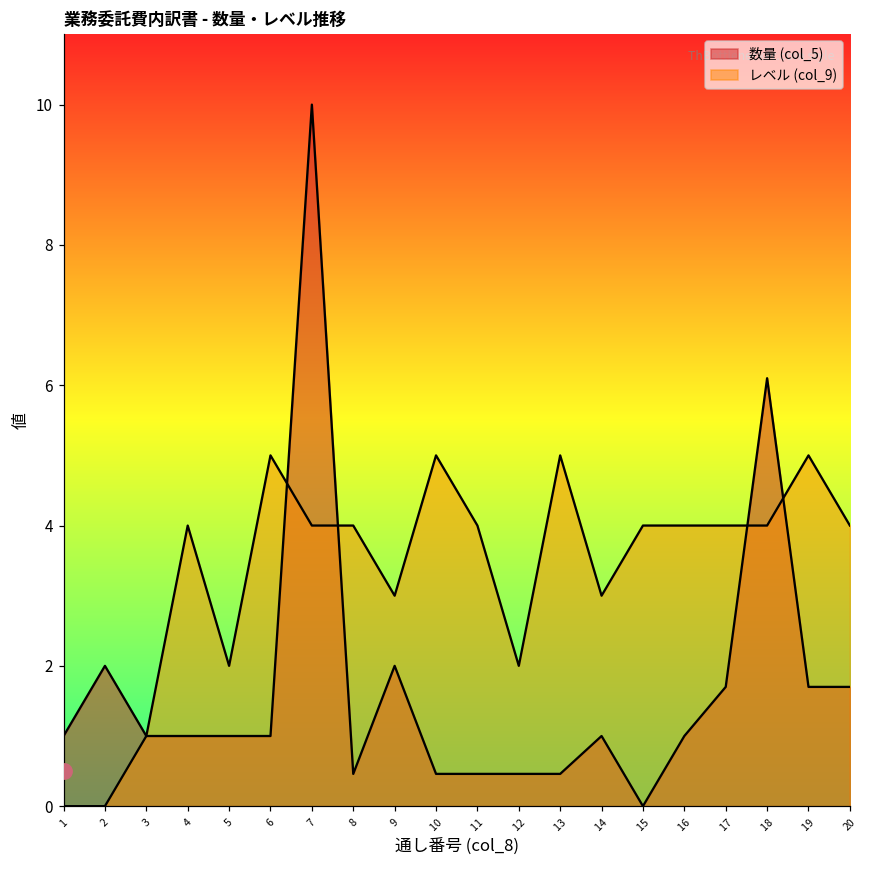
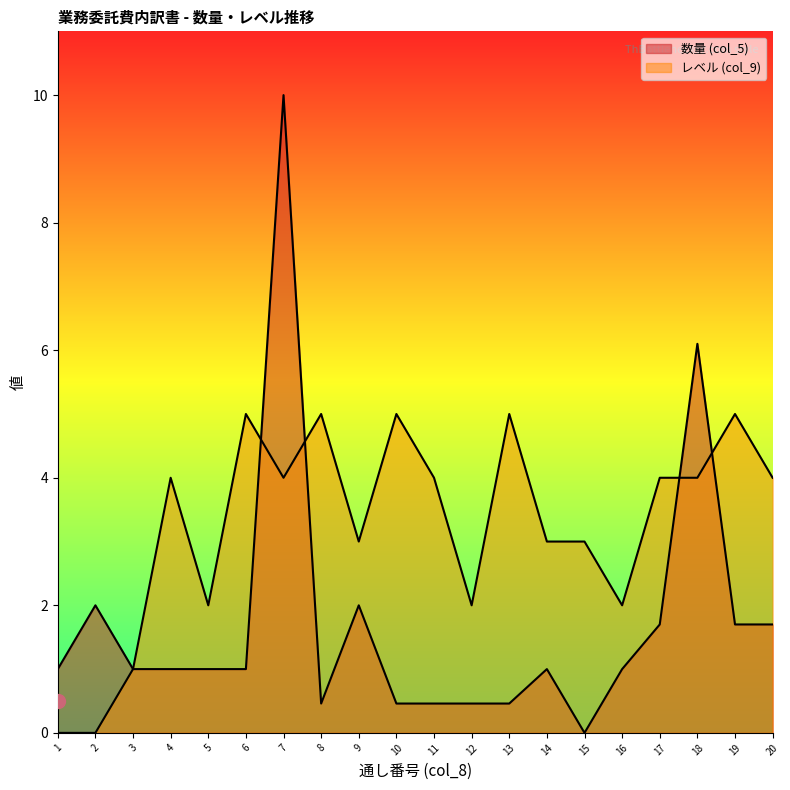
レベル (col_9), 8: 4 -> 5
レベル (col_9), 15: 4 -> 3
レベル (col_9), 16: 4 -> 2
